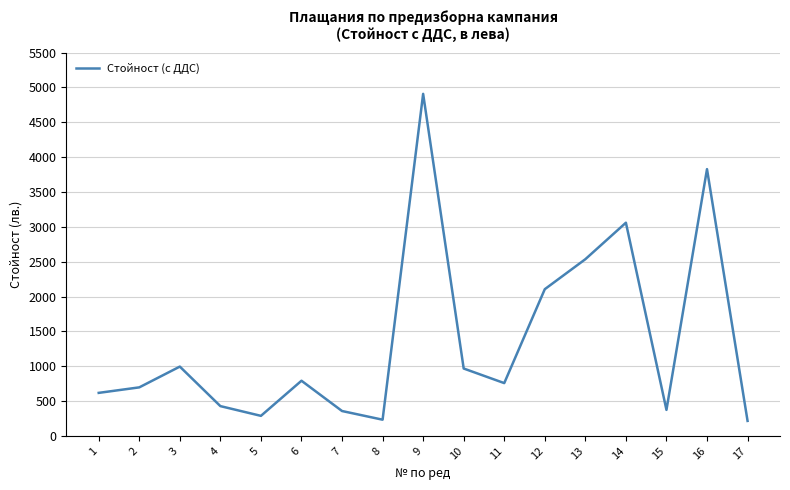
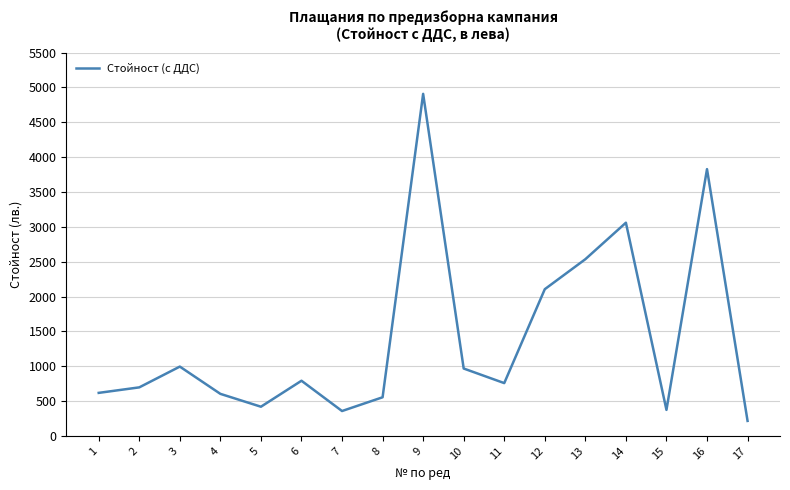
4: 400 -> 600
5: 300 -> 400
8: 200 -> 600
